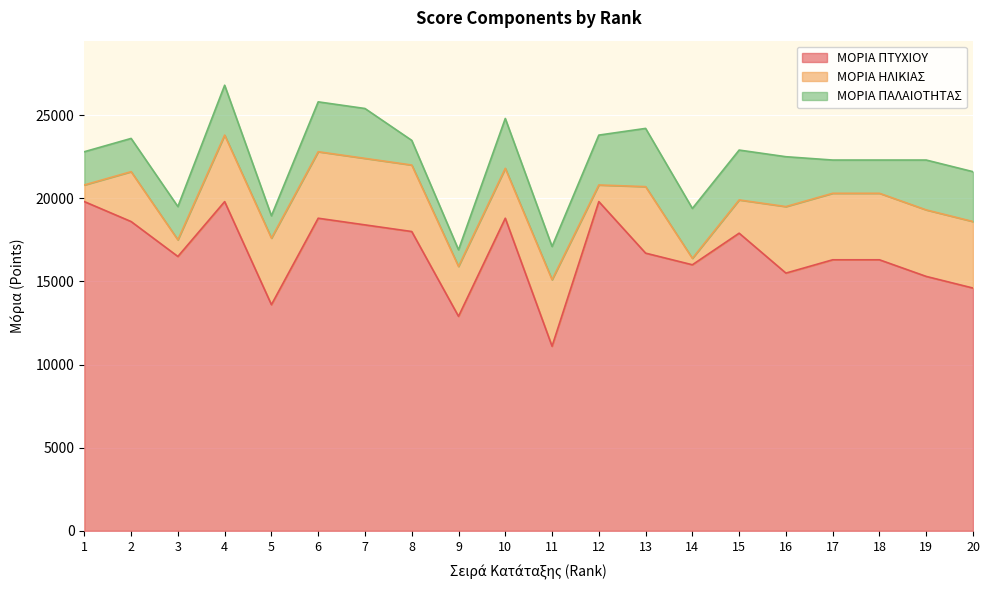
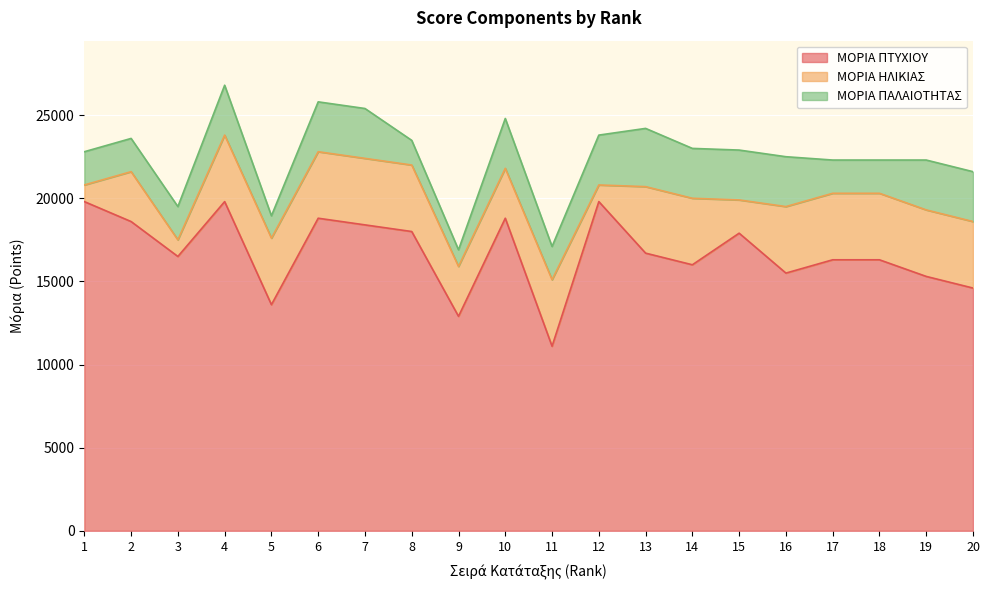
ΜΟΡΙΑ ΗΛΙΚΙΑΣ, 14: 400 -> 4000
